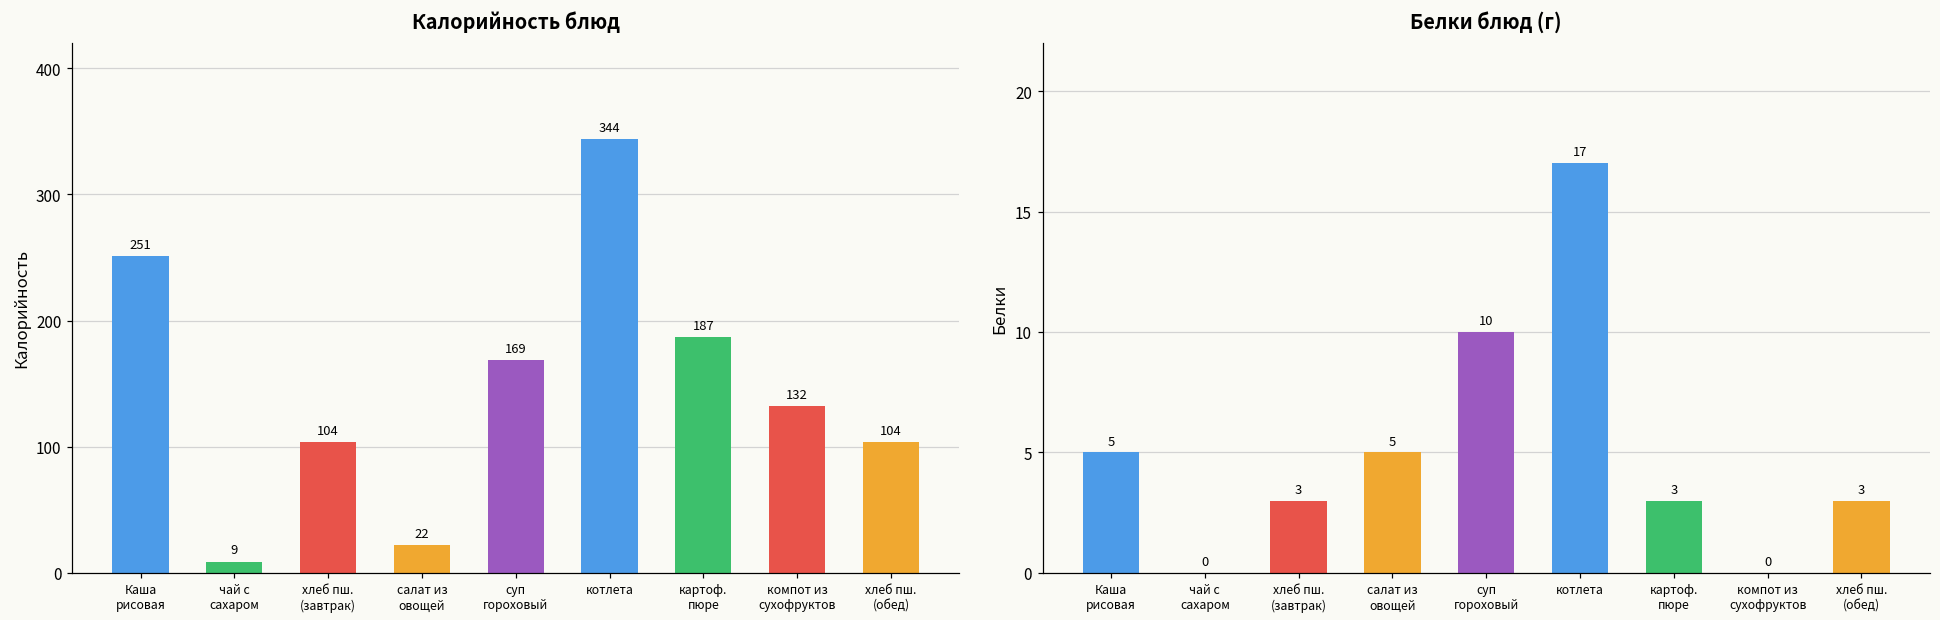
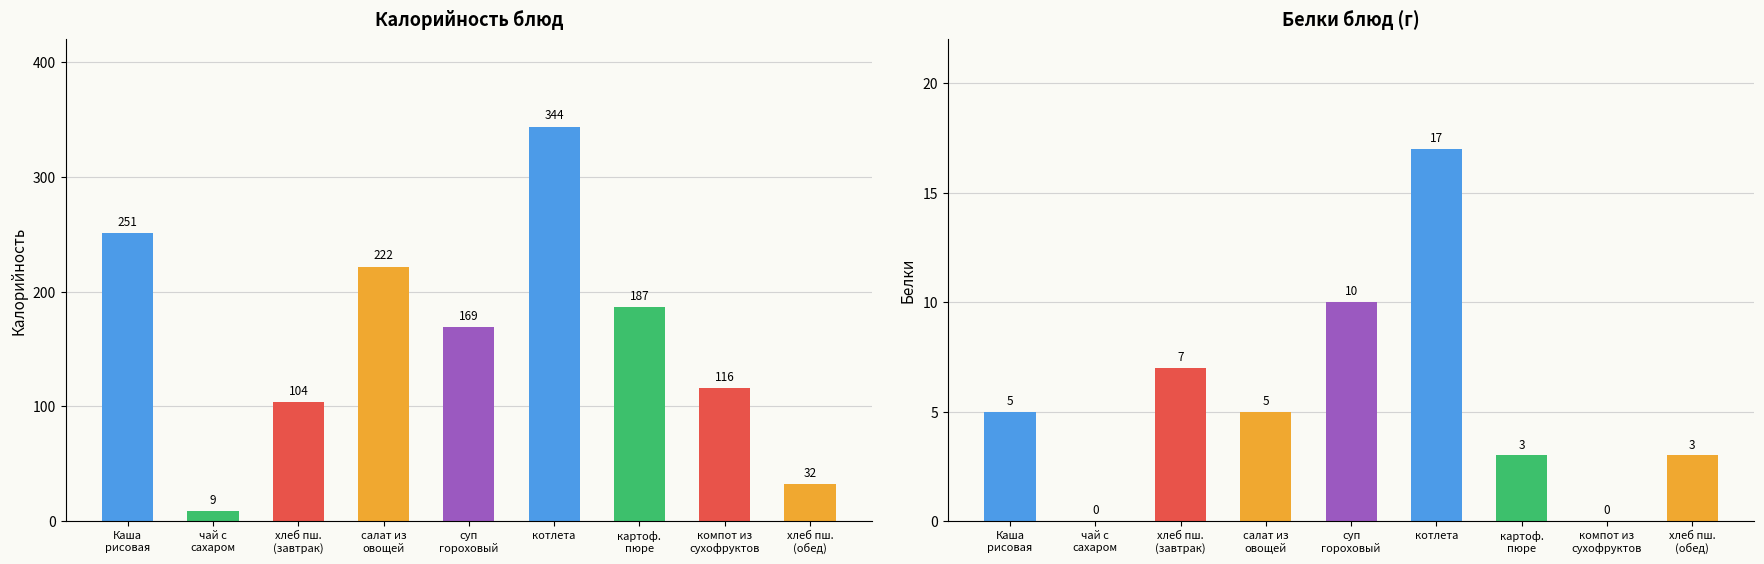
Калорийность блюд, салат из овощей: 22 -> 222
Калорийность блюд, компот из сухофруктов: 132 -> 116
Калорийность блюд, хлеб пш. (обед): 104 -> 32
Белки блюд (г), хлеб пш. (завтрак): 3 -> 7
